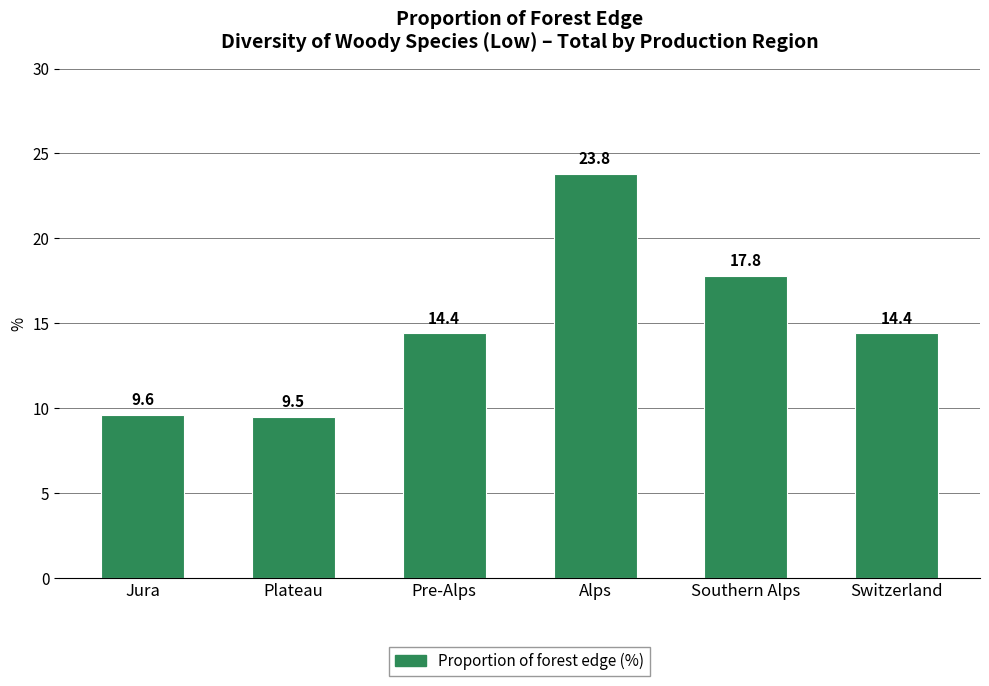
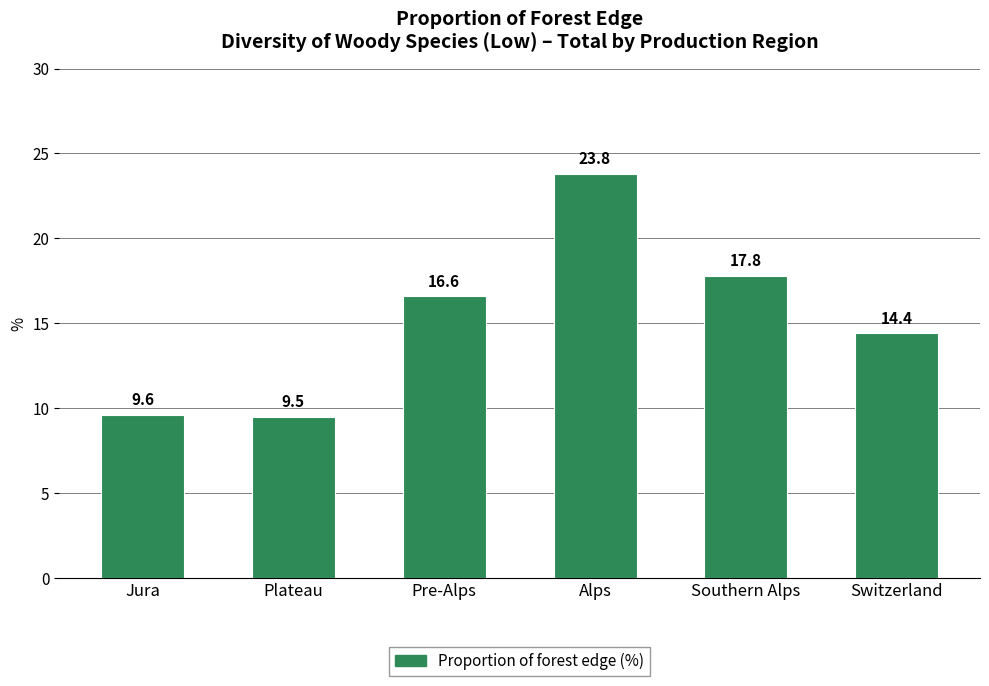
Pre-Alps: 14.4 -> 16.6
